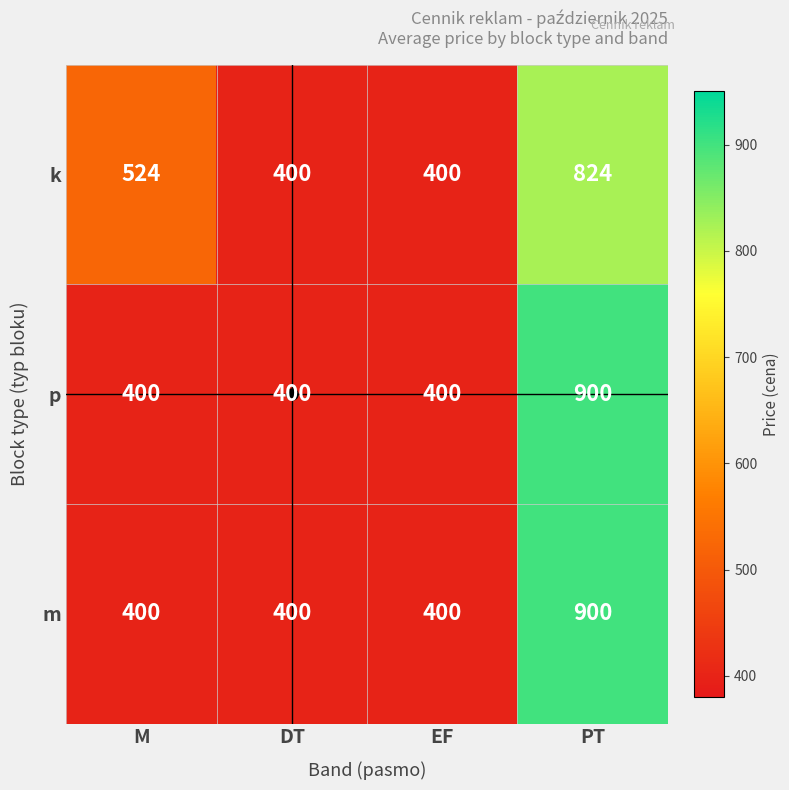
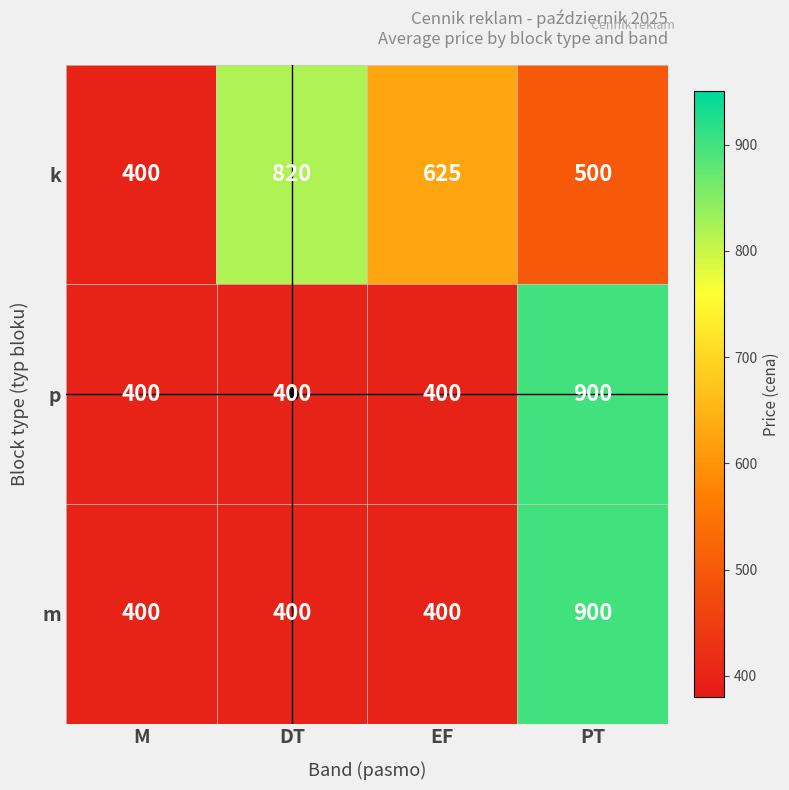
k, M: 524 -> 400
k, DT: 400 -> 820
k, EF: 400 -> 625
k, PT: 824 -> 500
